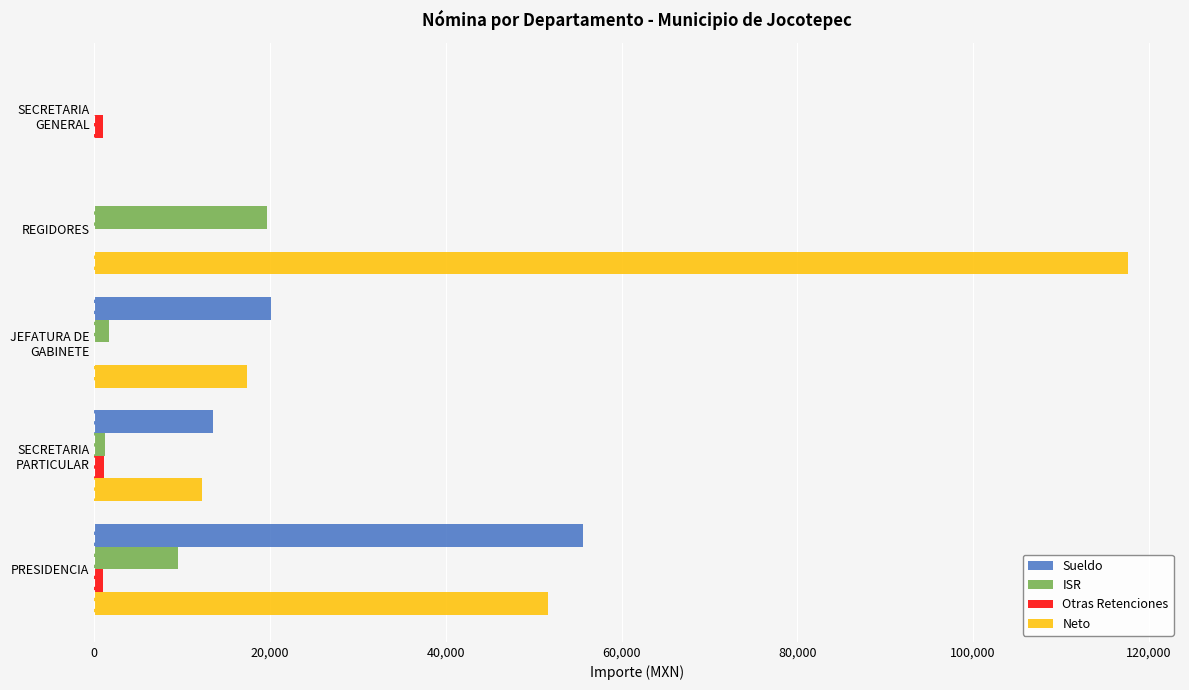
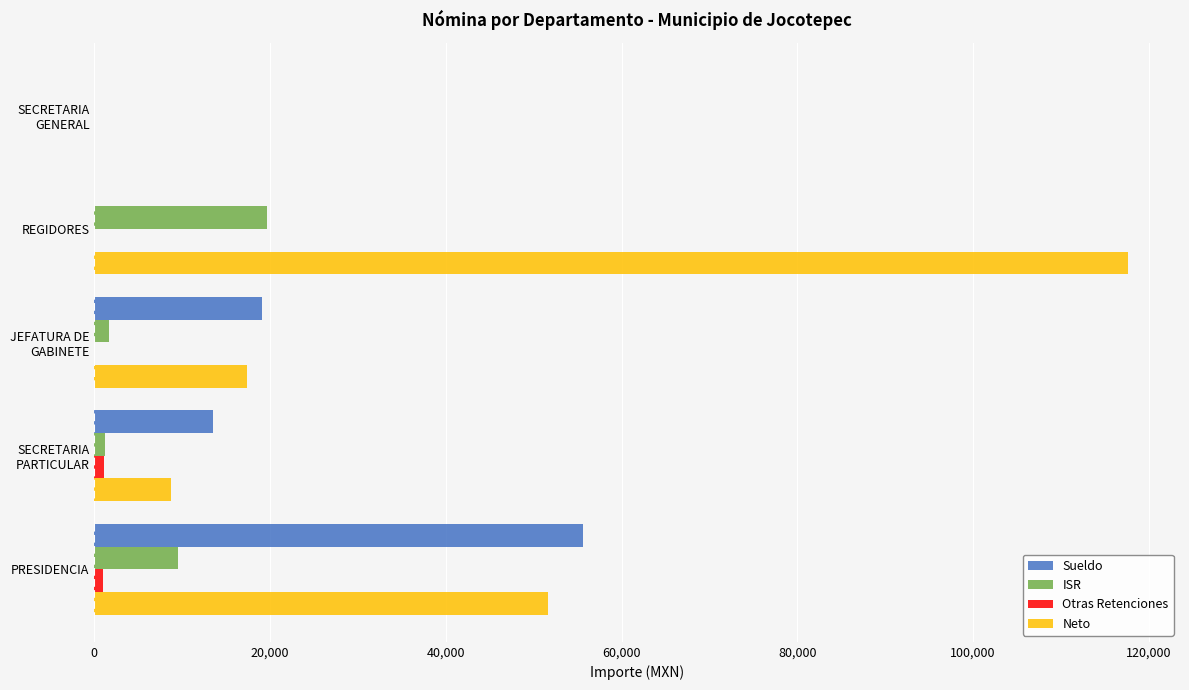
Otras Retenciones, SECRETARIA GENERAL: 1,000 -> 0
Sueldo, JEFATURA DE GABINETE: 20,000 -> 19,000
Neto, SECRETARIA PARTICULAR: 12,000 -> 9,000
